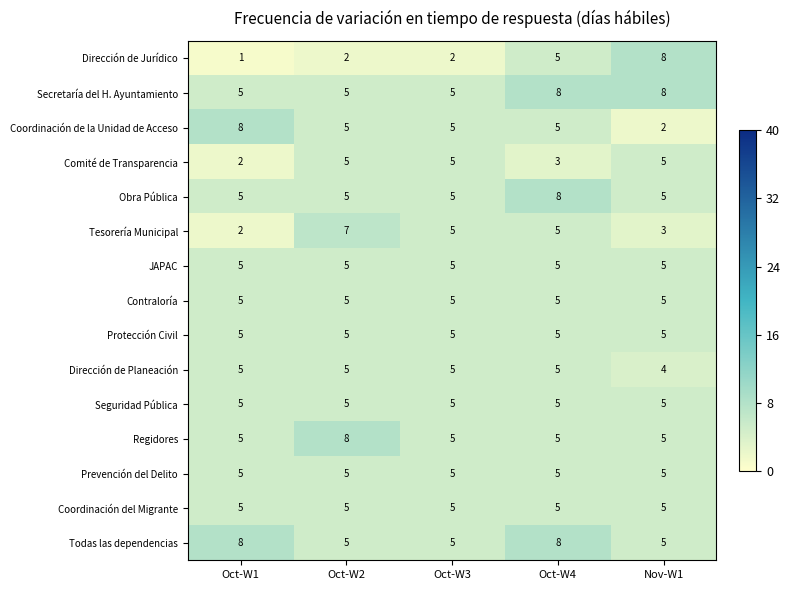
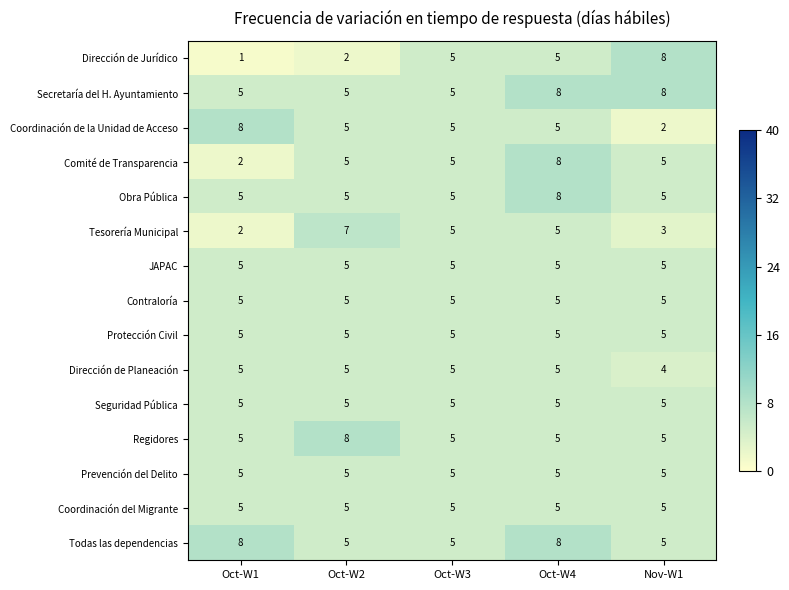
Dirección de Jurídico, Oct-W3: 2 -> 5
Comité de Transparencia, Oct-W4: 3 -> 8
